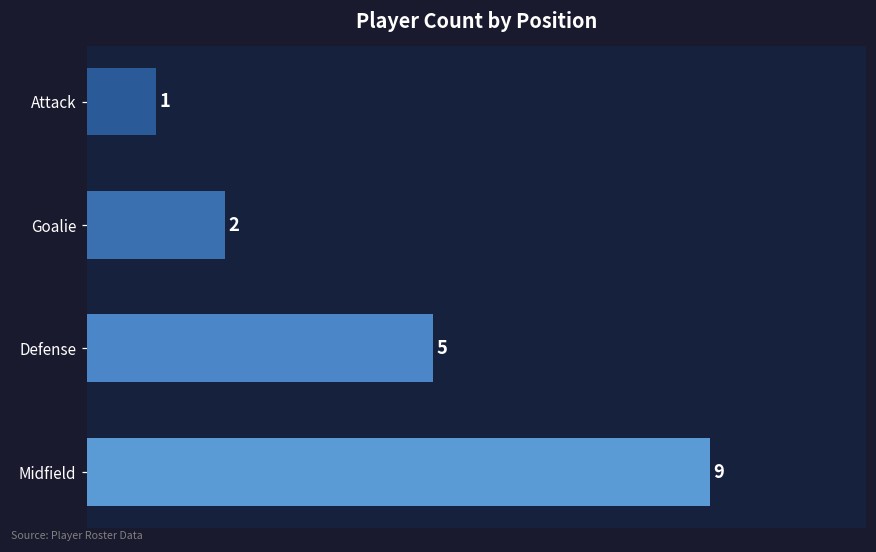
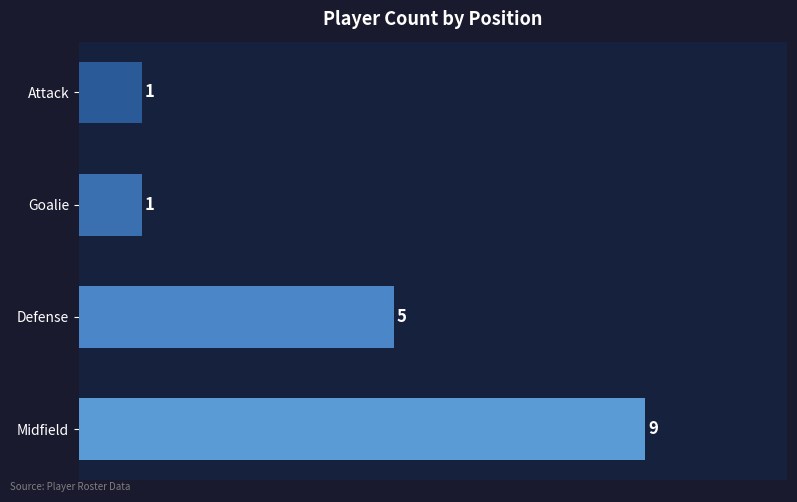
Goalie: 2 -> 1
